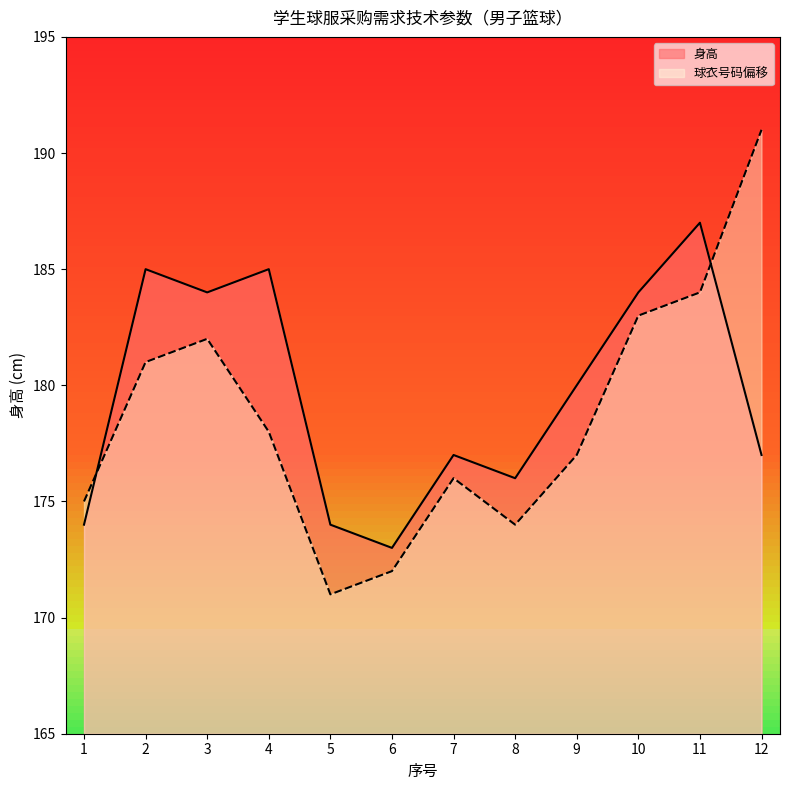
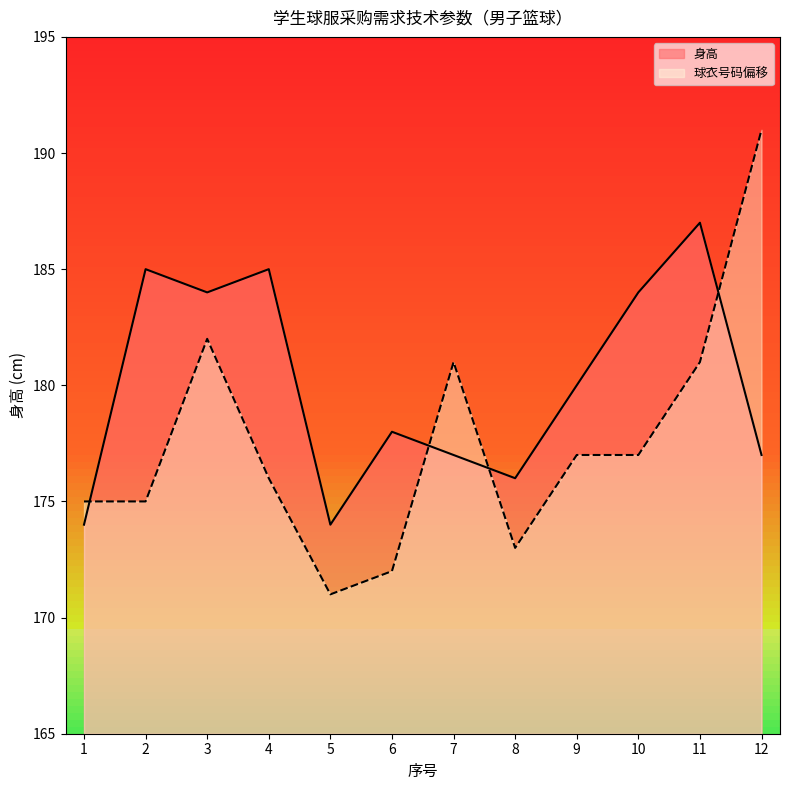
球衣号码偏移, 2: 181.0 -> 175.0
球衣号码偏移, 4: 178.0 -> 176.0
身高, 6: 173 -> 178
球衣号码偏移, 7: 176.0 -> 181.0
球衣号码偏移, 8: 174.0 -> 173.0
球衣号码偏移, 10: 183.0 -> 177.0
球衣号码偏移, 11: 184.0 -> 181.0
